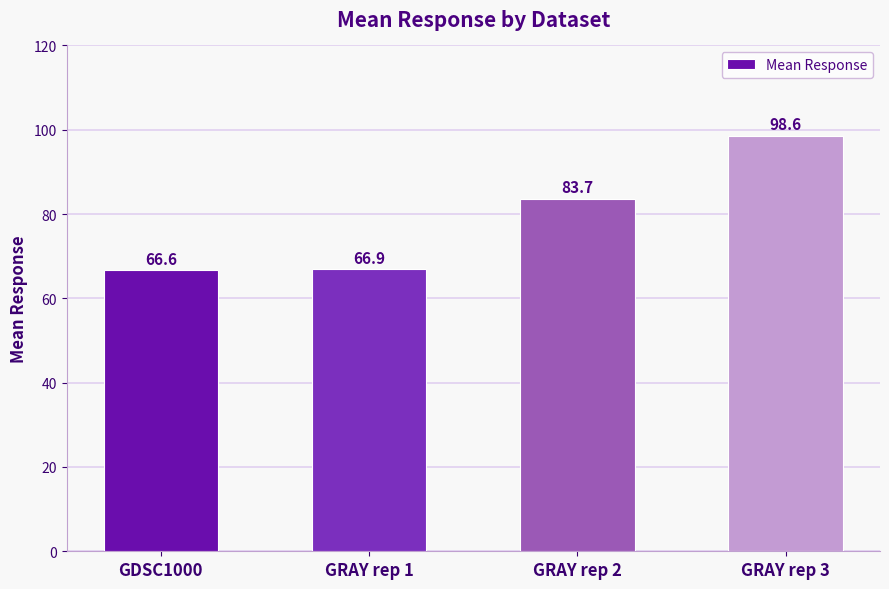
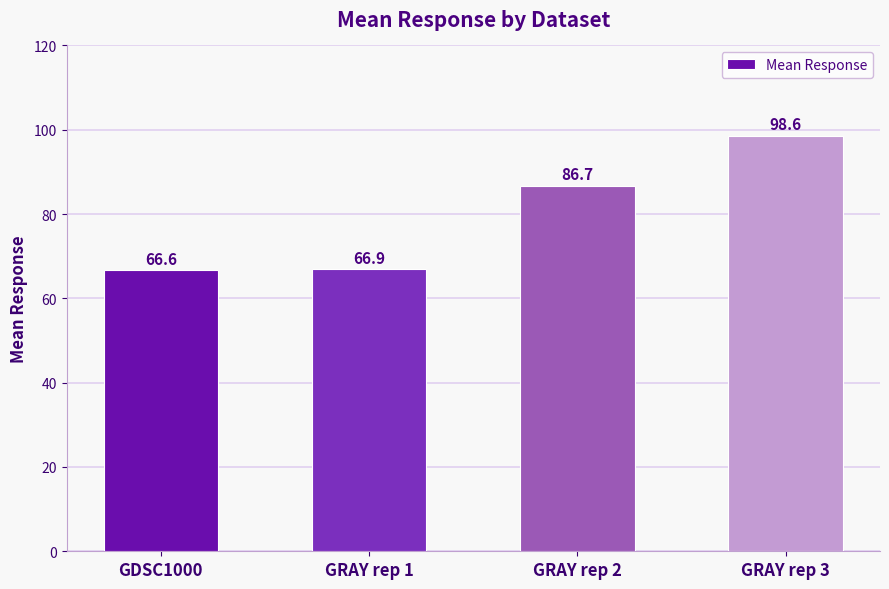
GRAY rep 2: 83.7 -> 86.7
